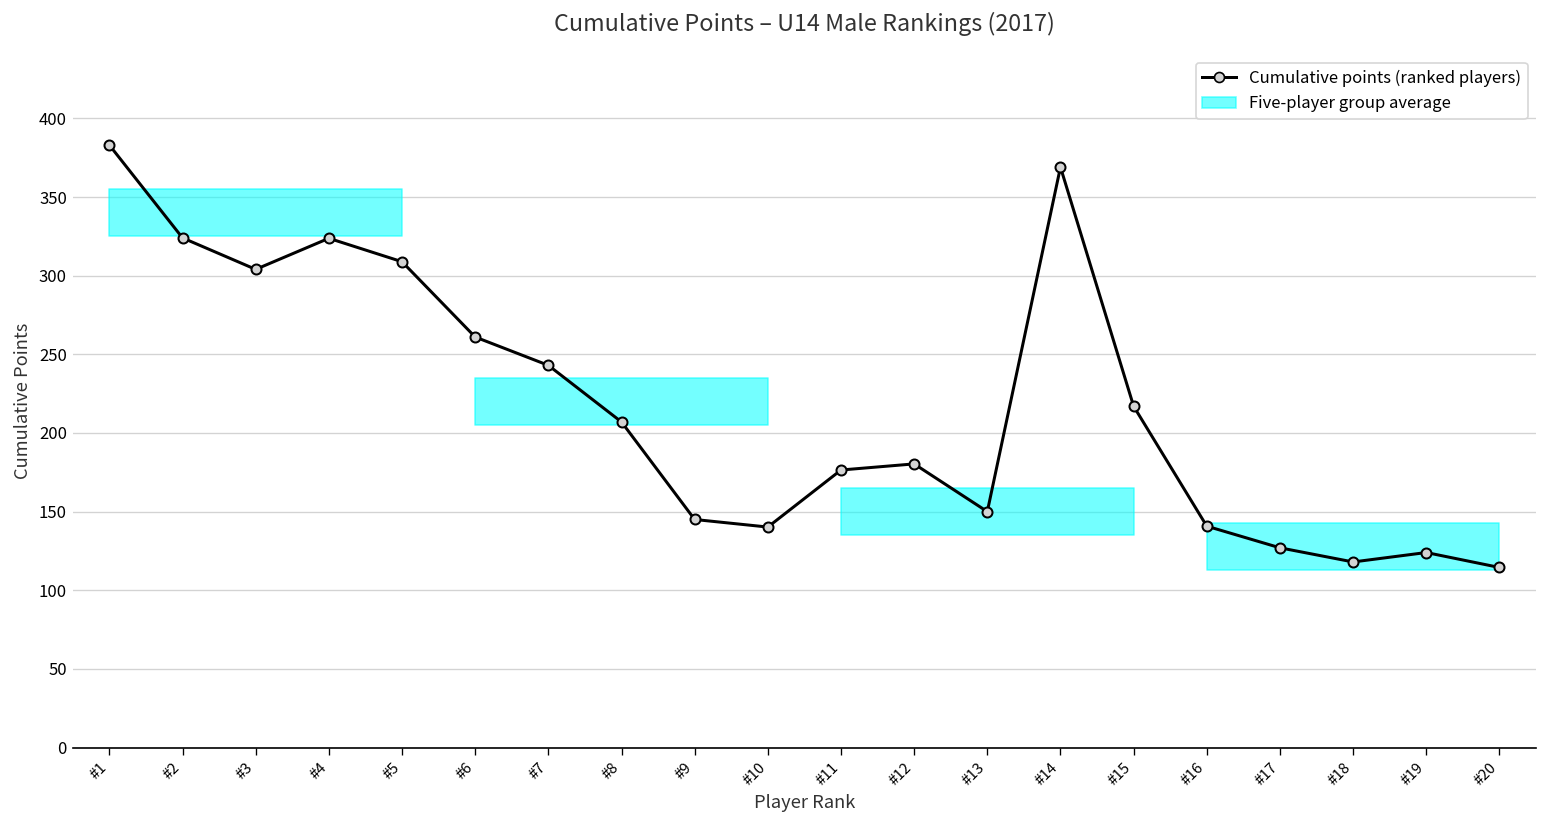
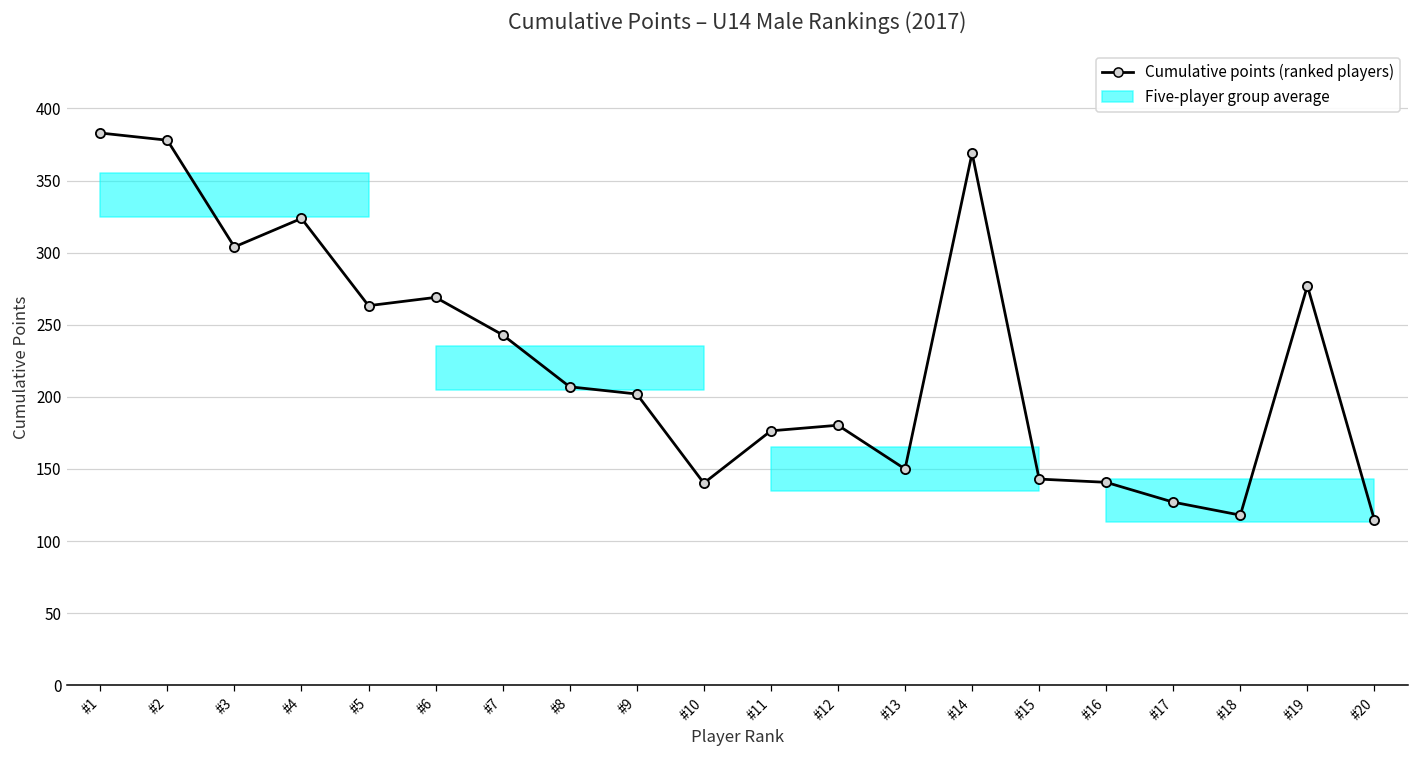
Cumulative points (ranked players), #2: 324 -> 378
Cumulative points (ranked players), #5: 309 -> 263
Cumulative points (ranked players), #6: 261 -> 269
Cumulative points (ranked players), #9: 145 -> 202
Cumulative points (ranked players), #15: 217 -> 143
Cumulative points (ranked players), #19: 124 -> 277
